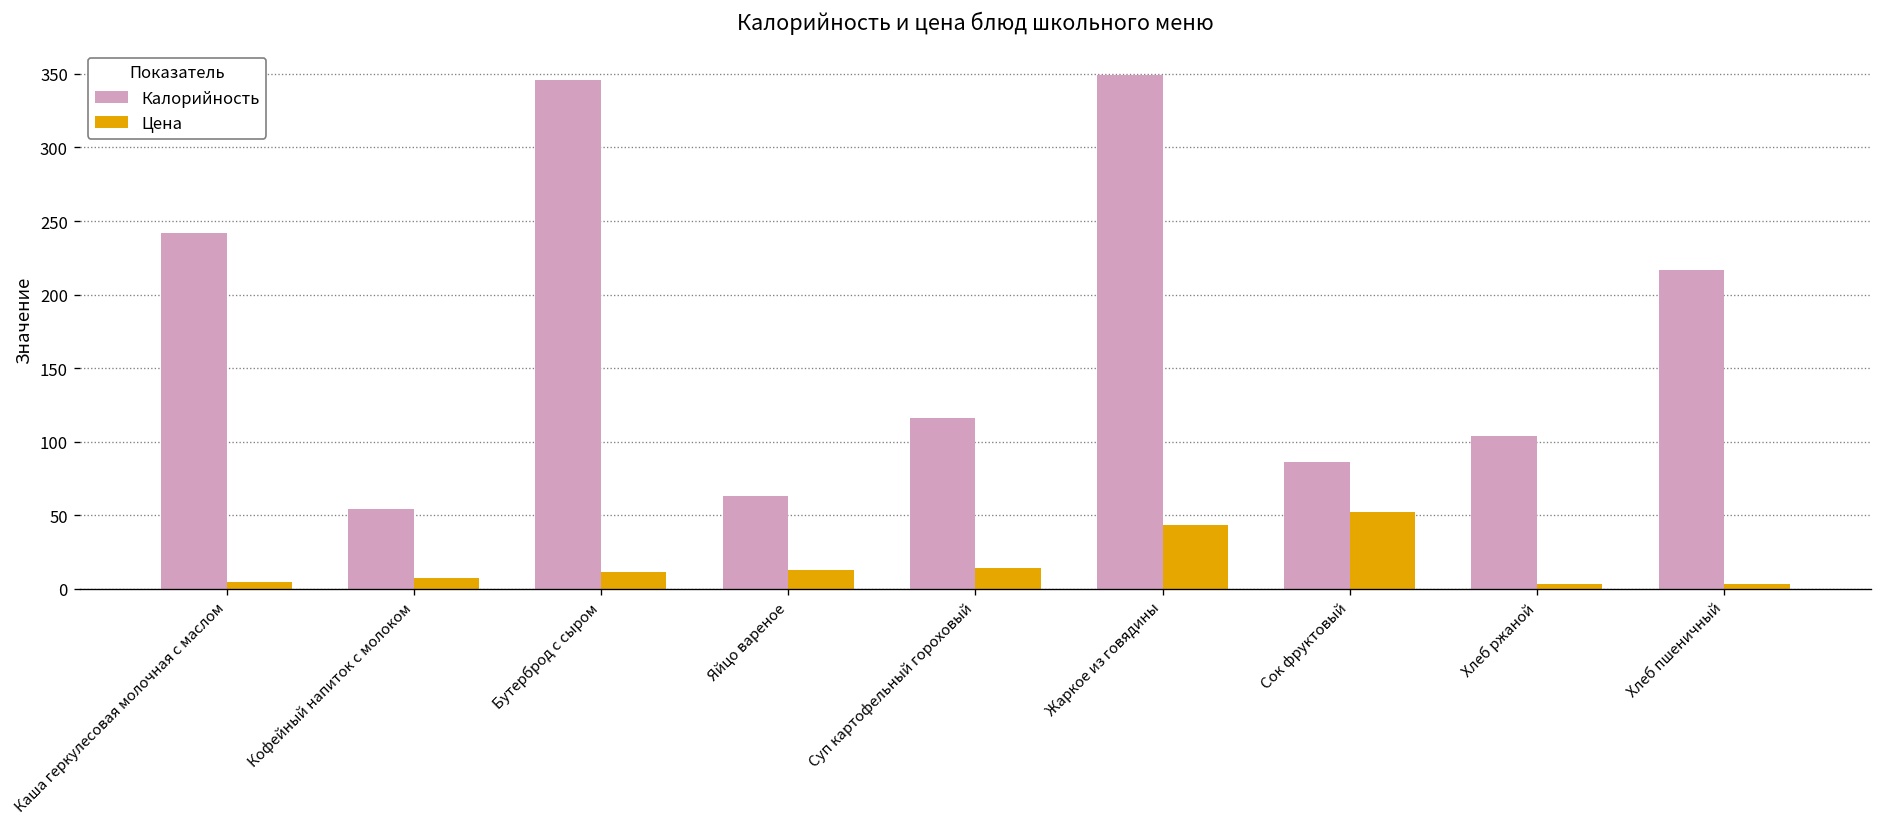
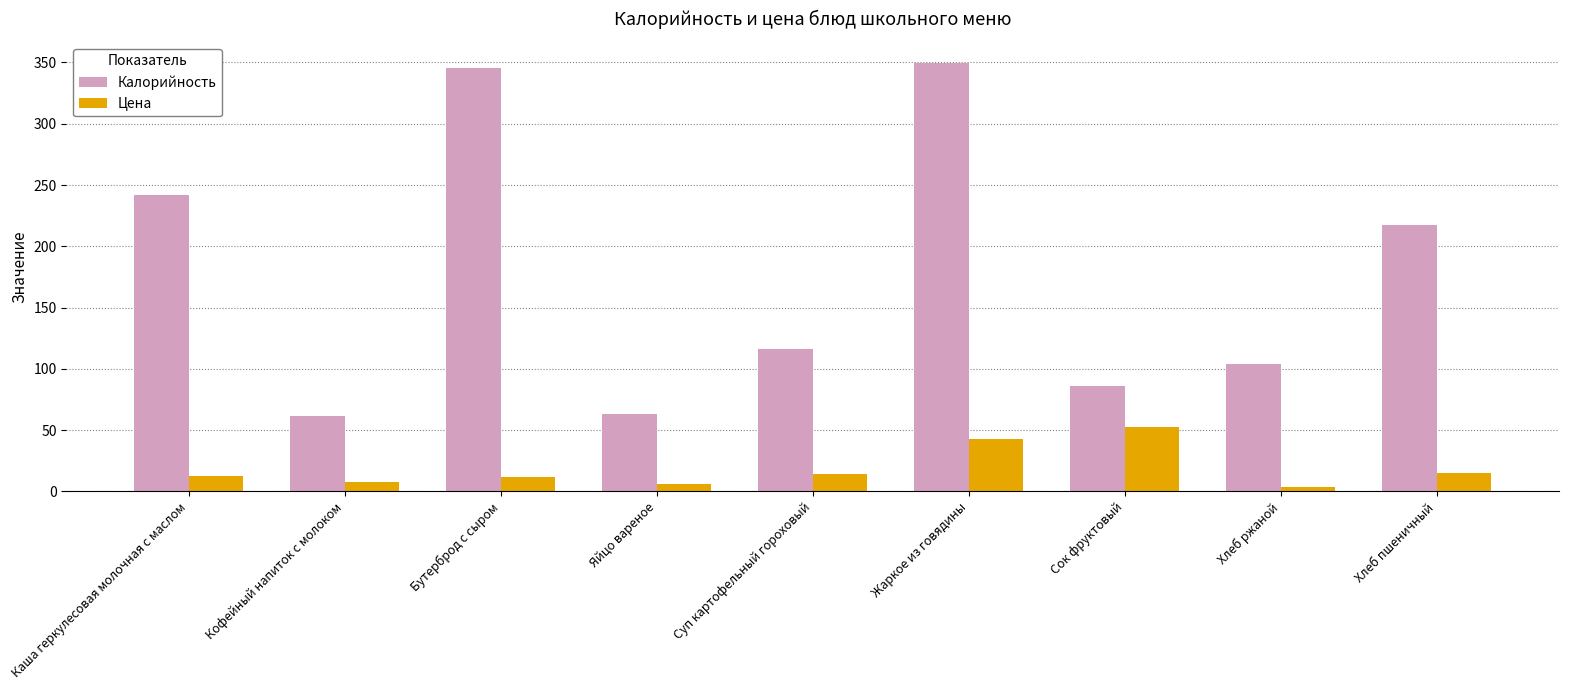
Цена, Каша геркулесовая молочная с маслом: 5 -> 12
Калорийность, Кофейный напиток с молоком: 55 -> 62
Цена, Яйцо вареное: 13 -> 6
Цена, Хлеб пшеничный: 4 -> 15
